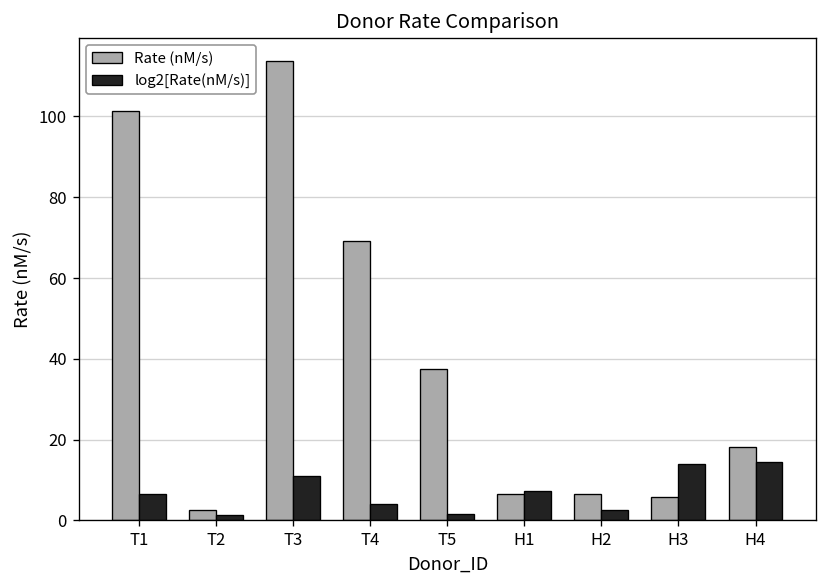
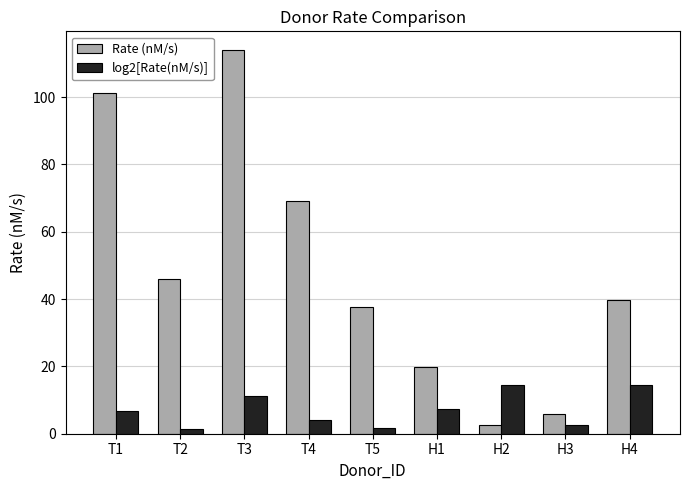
Rate (nM/s), T2: 3 -> 46
Rate (nM/s), H1: 7 -> 20
Rate (nM/s), H2: 7 -> 2
log2[Rate(nM/s)], H2: 3 -> 14
log2[Rate(nM/s)], H3: 14 -> 3
Rate (nM/s), H4: 18 -> 40
